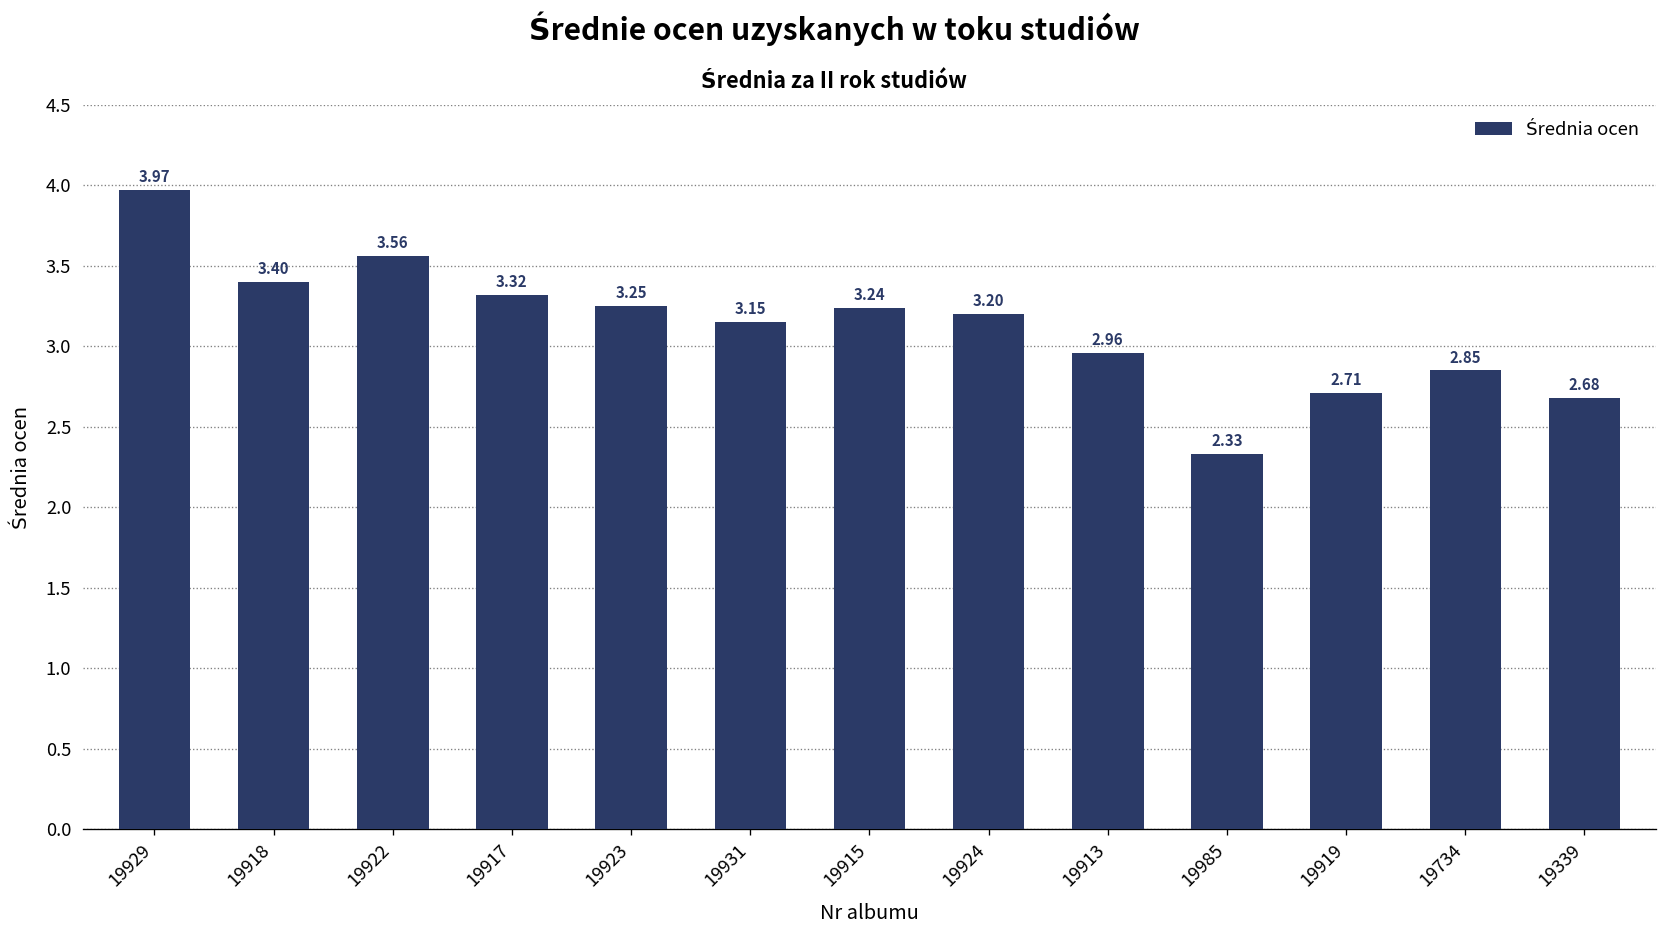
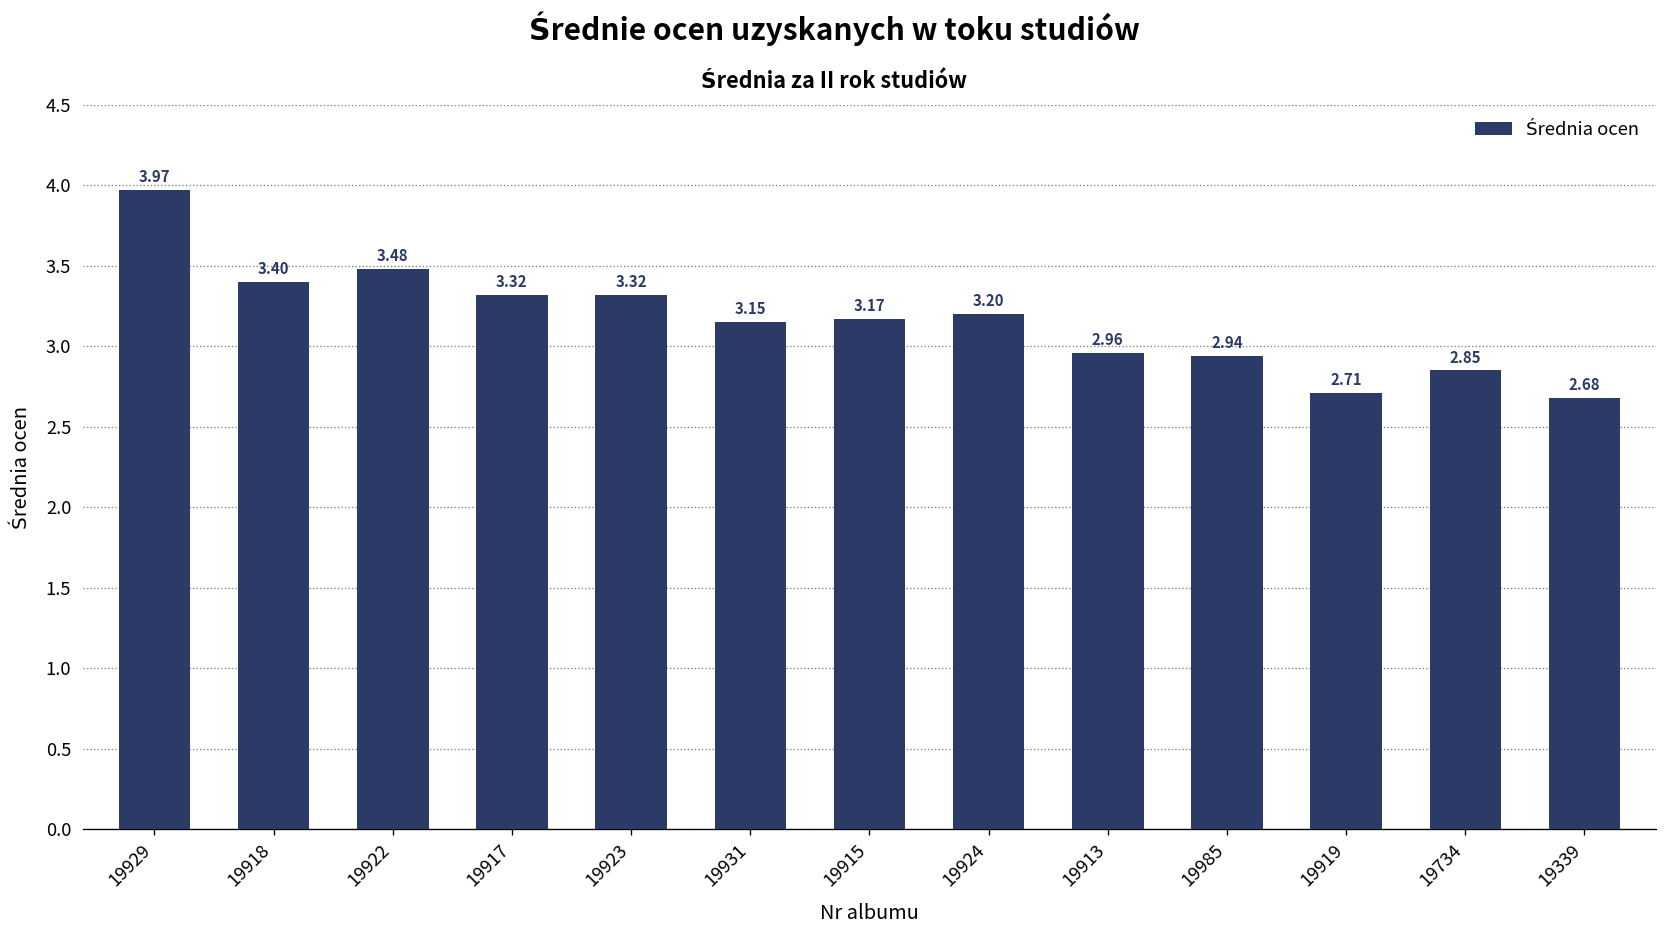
19922: 3.56 -> 3.48
19923: 3.25 -> 3.32
19915: 3.24 -> 3.17
19985: 2.33 -> 2.94
